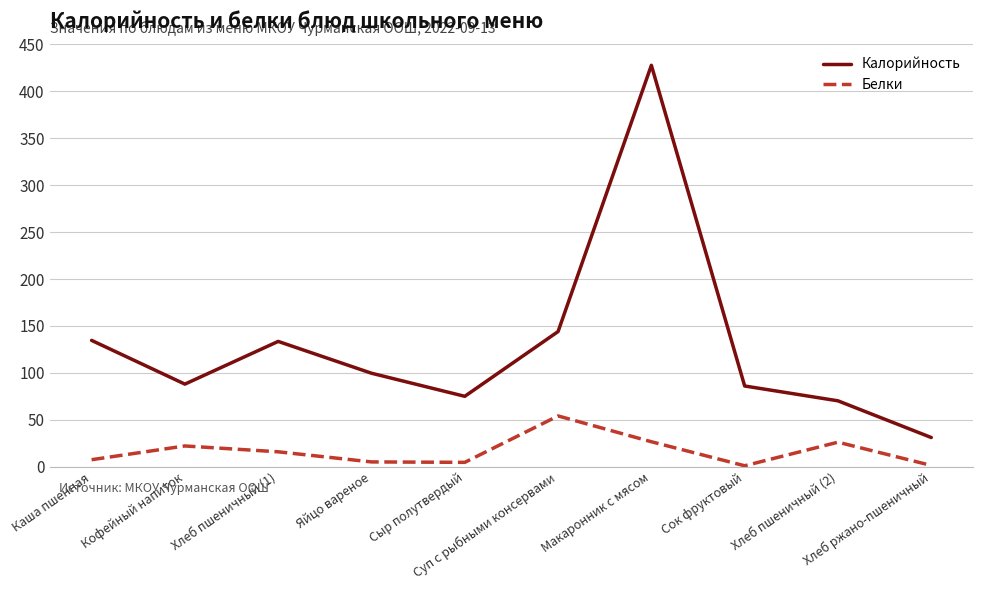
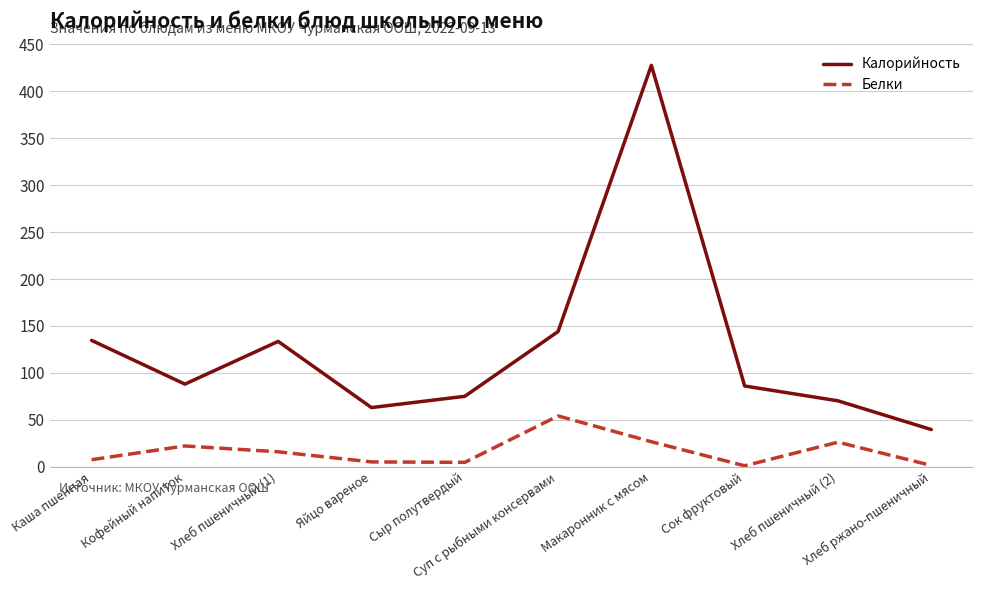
Калорийность, Яйцо вареное: 100 -> 60
Калорийность, Хлеб ржано-пшеничный: 30 -> 40
